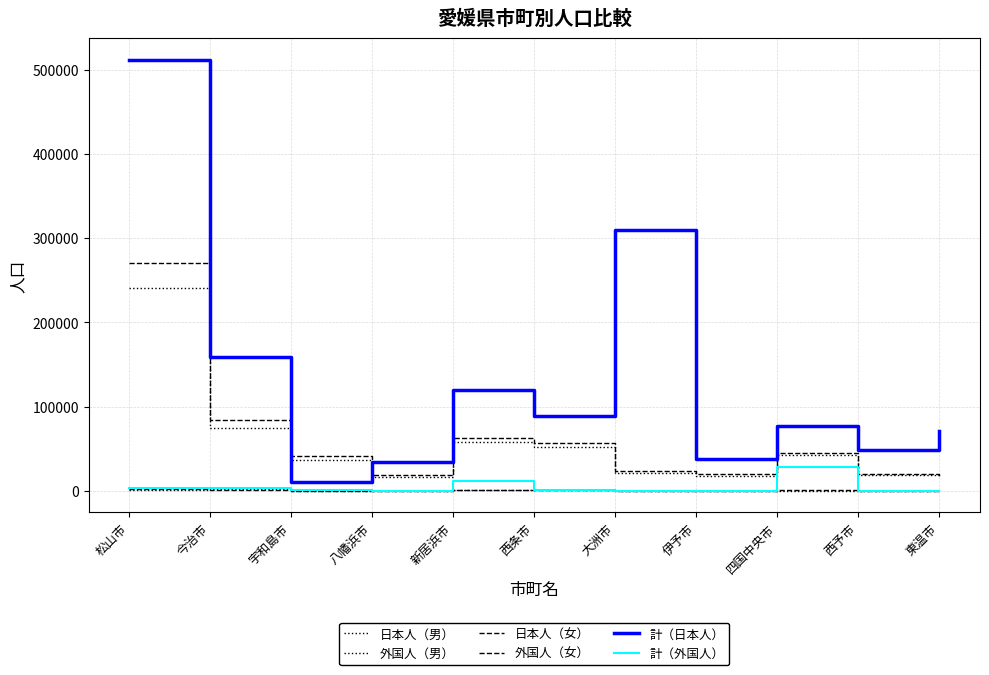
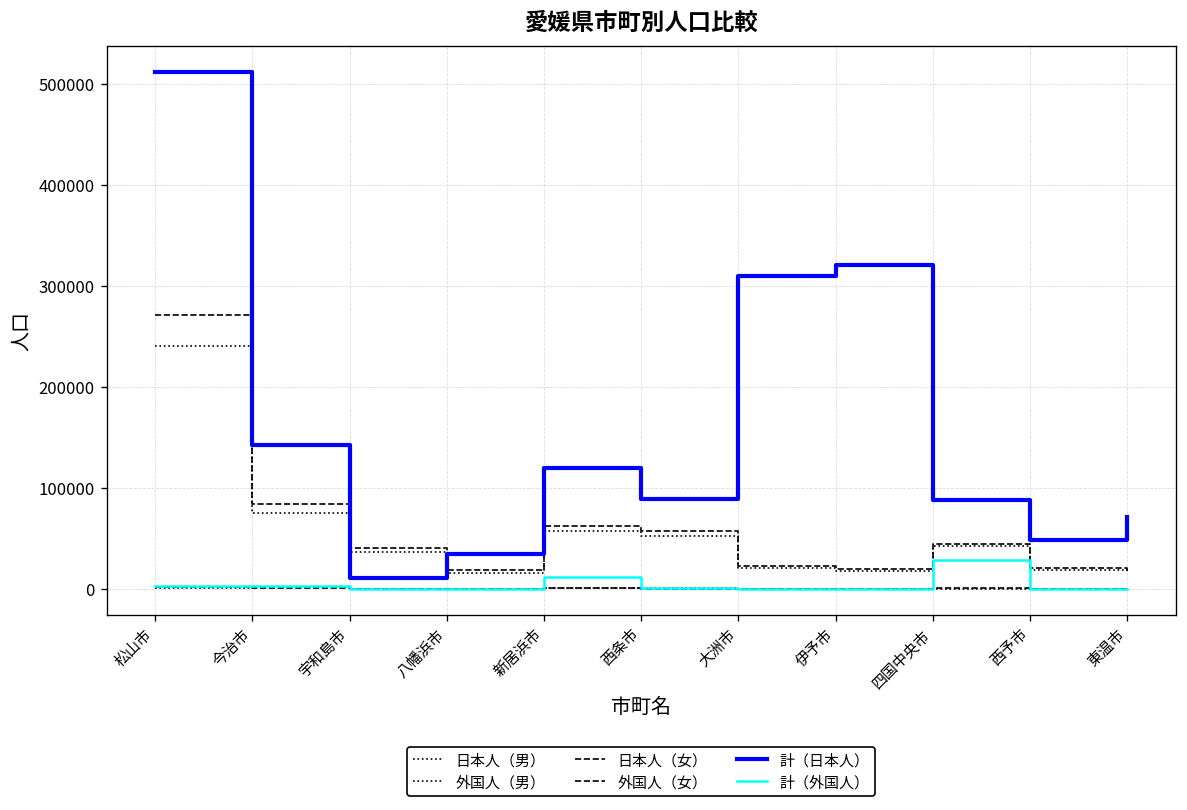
計（日本人）, 今治市: 160000 -> 140000
計（日本人）, 伊予市: 40000 -> 320000
計（日本人）, 四国中央市: 80000 -> 90000
